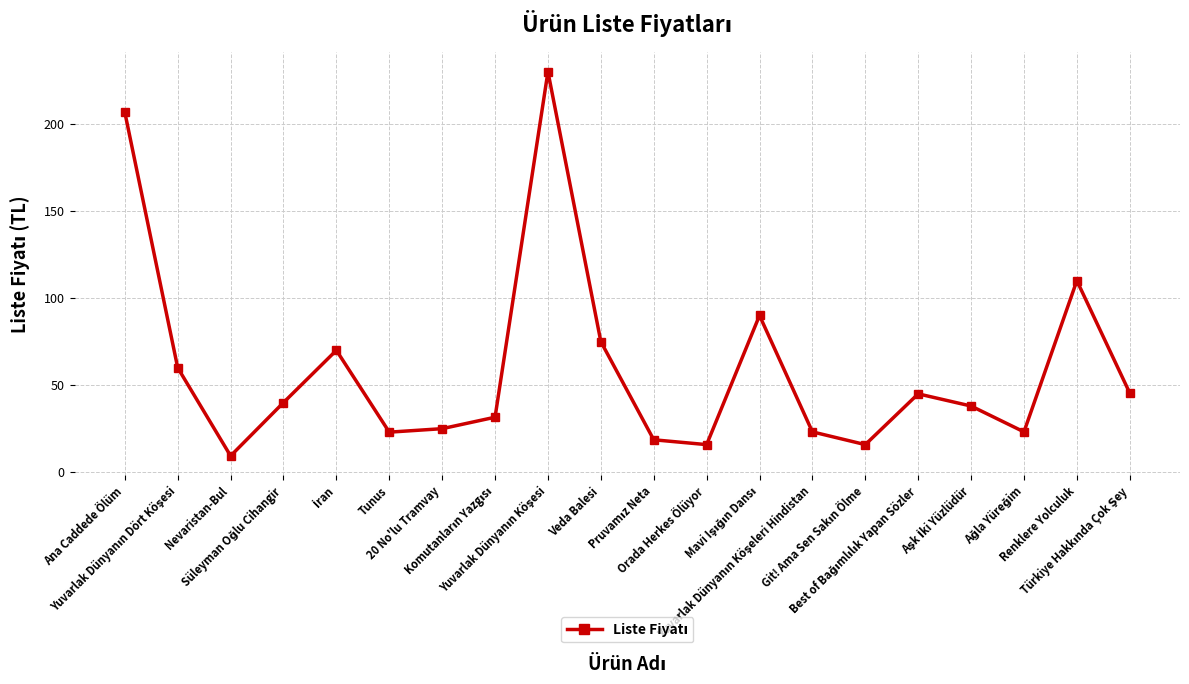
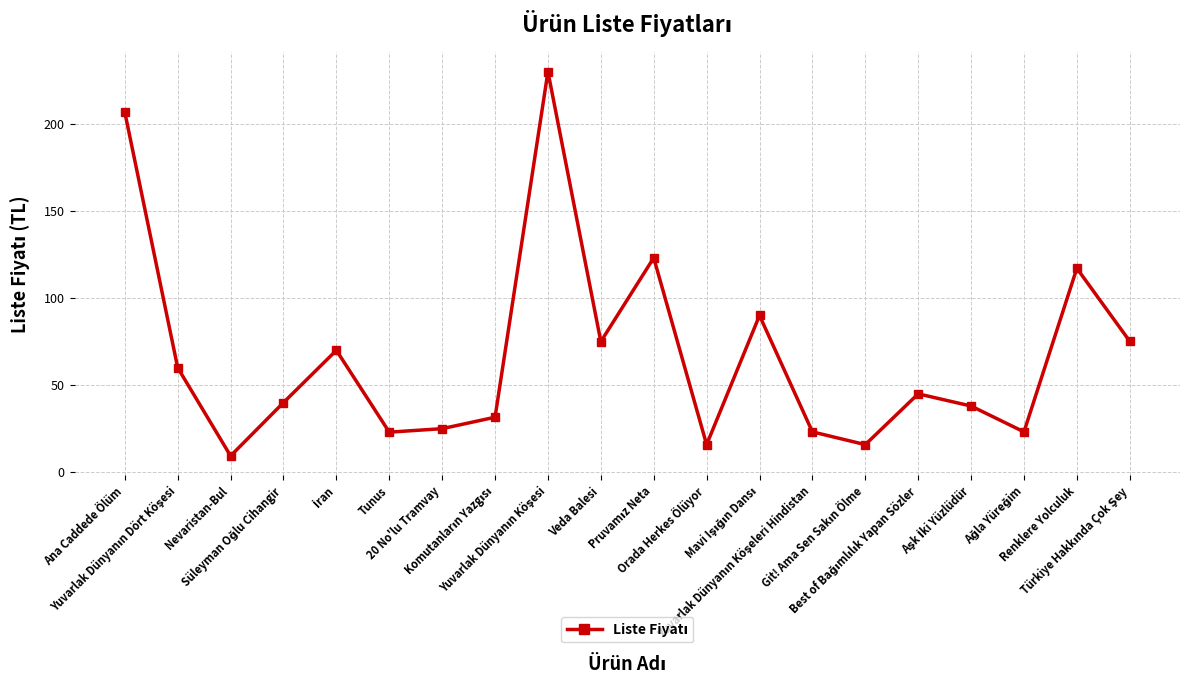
Pruvamız Neta: 19 -> 123
Renklere Yolculuk: 110 -> 117
Türkiye Hakkında Çok Şey: 45 -> 75
